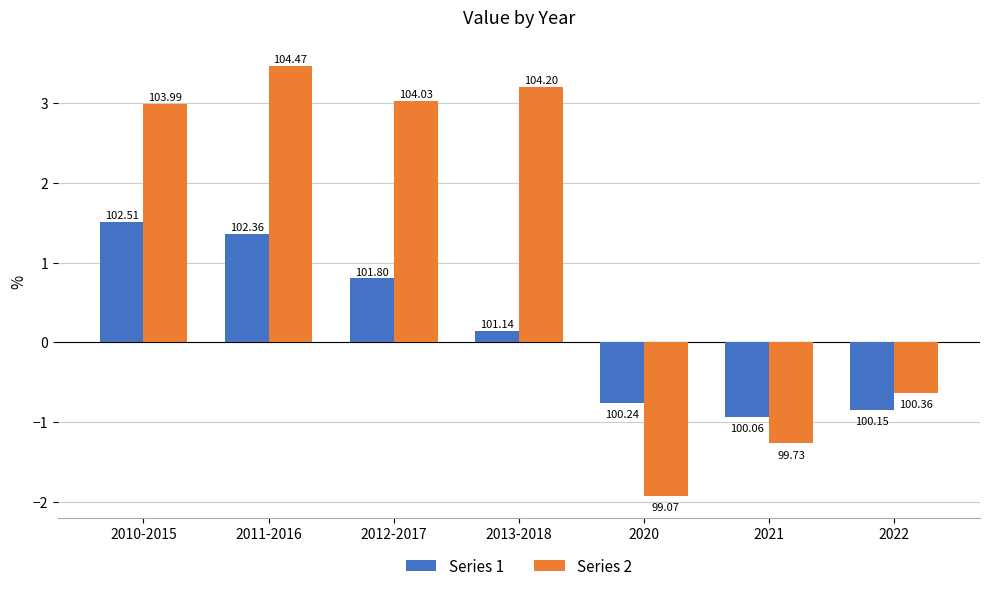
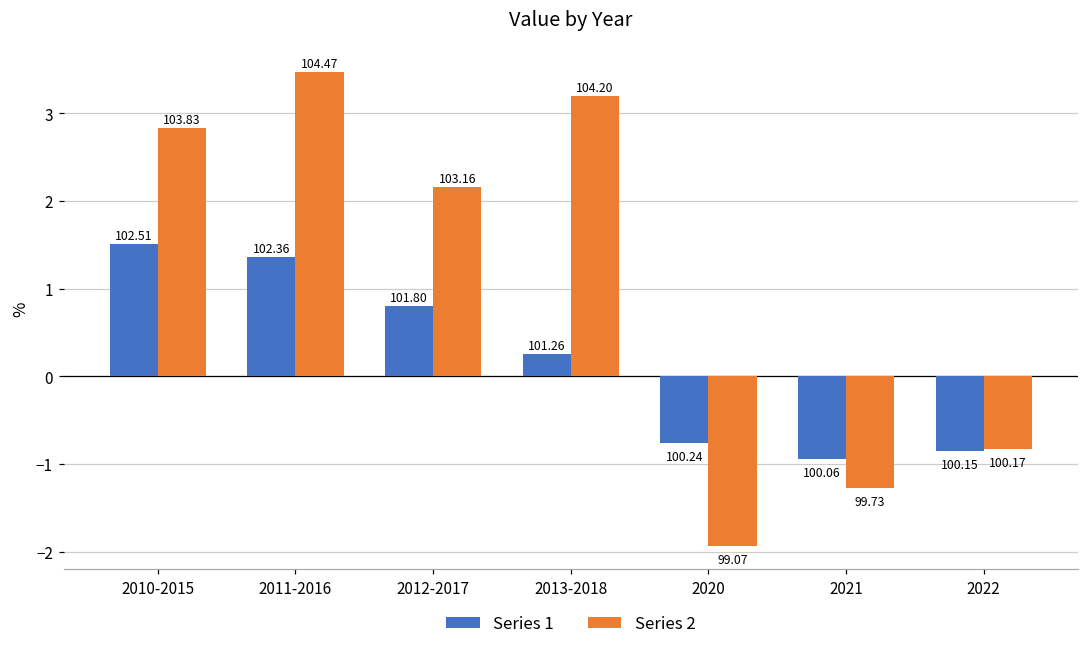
Series 2, 2010-2015: 103.99 -> 103.83
Series 2, 2012-2017: 104.03 -> 103.16
Series 1, 2013-2018: 101.14 -> 101.26
Series 2, 2022: 100.36 -> 100.17
